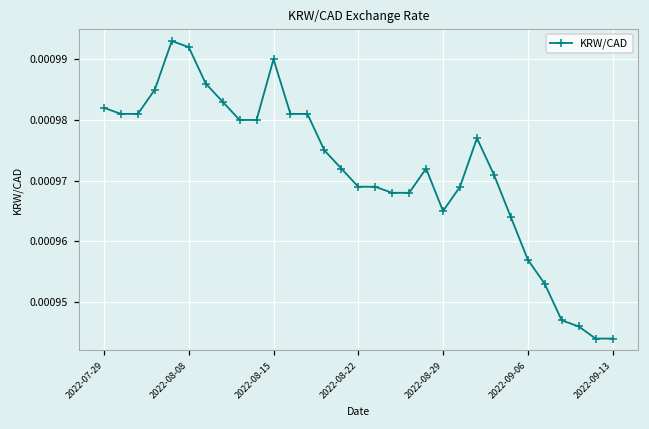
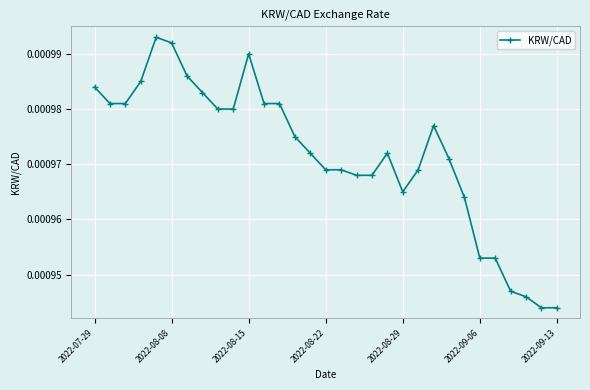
2022-07-29: 0.000982 -> 0.000984
2022-09-06: 0.000957 -> 0.000953
